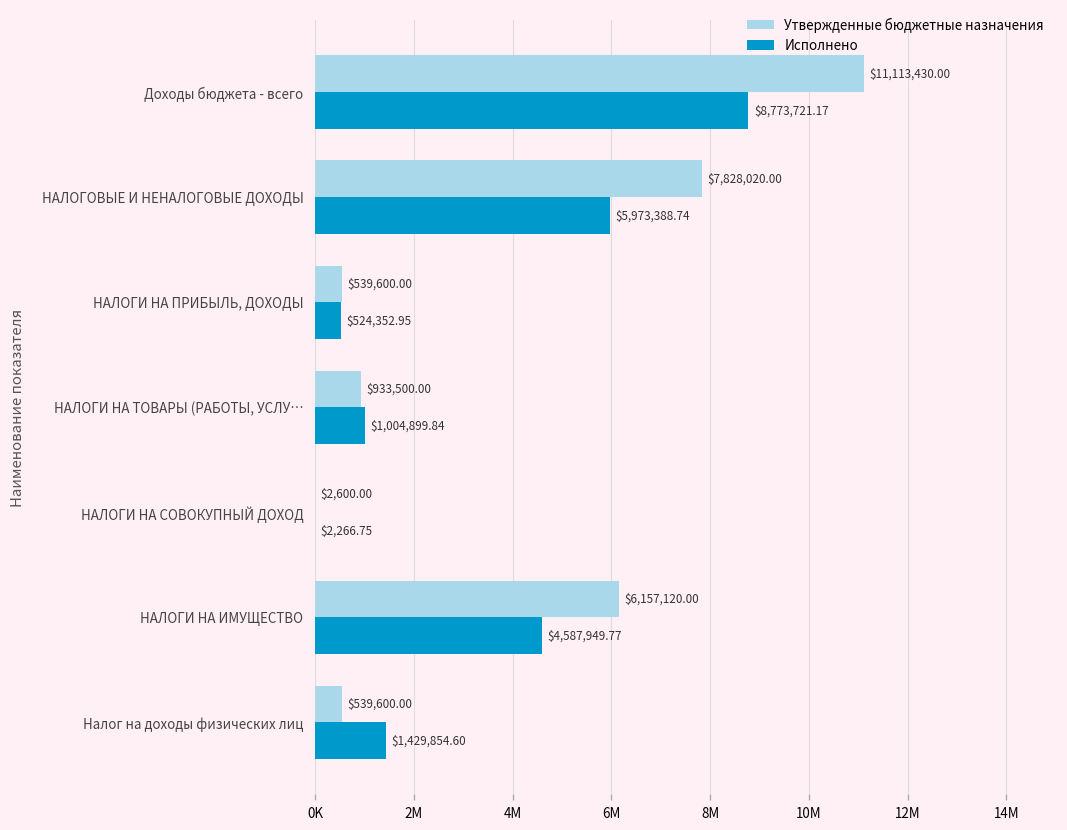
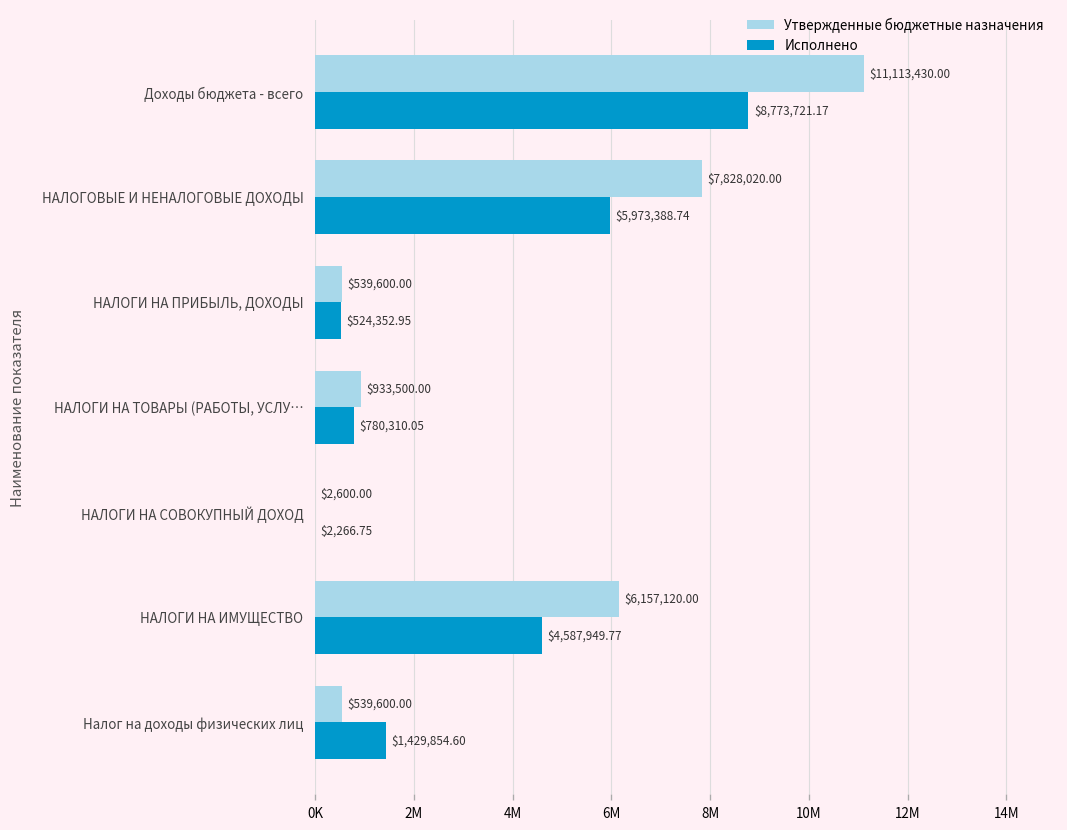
Исполнено, НАЛОГИ НА ТОВАРЫ (РАБОТЫ, УСЛУ…: $1,004,899.84 -> $780,310.05
